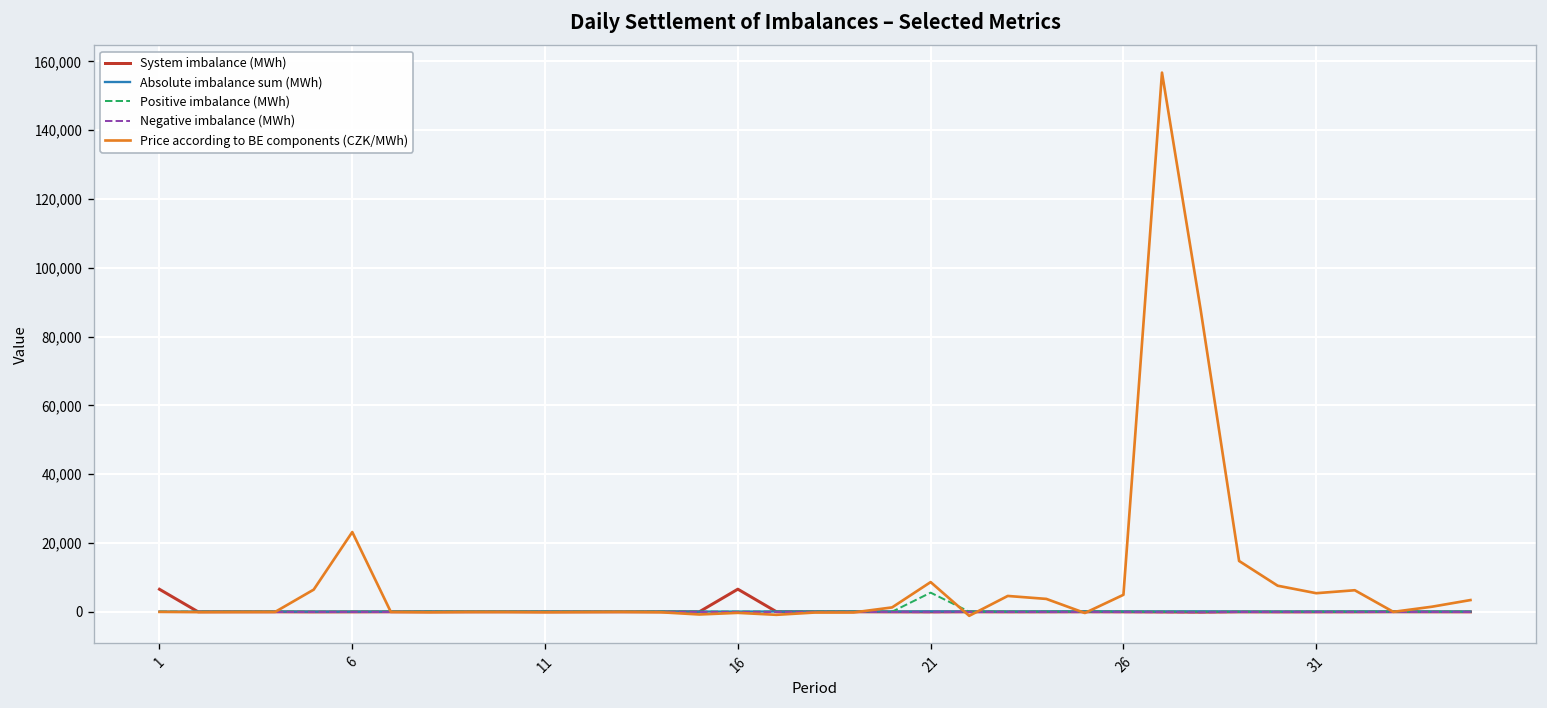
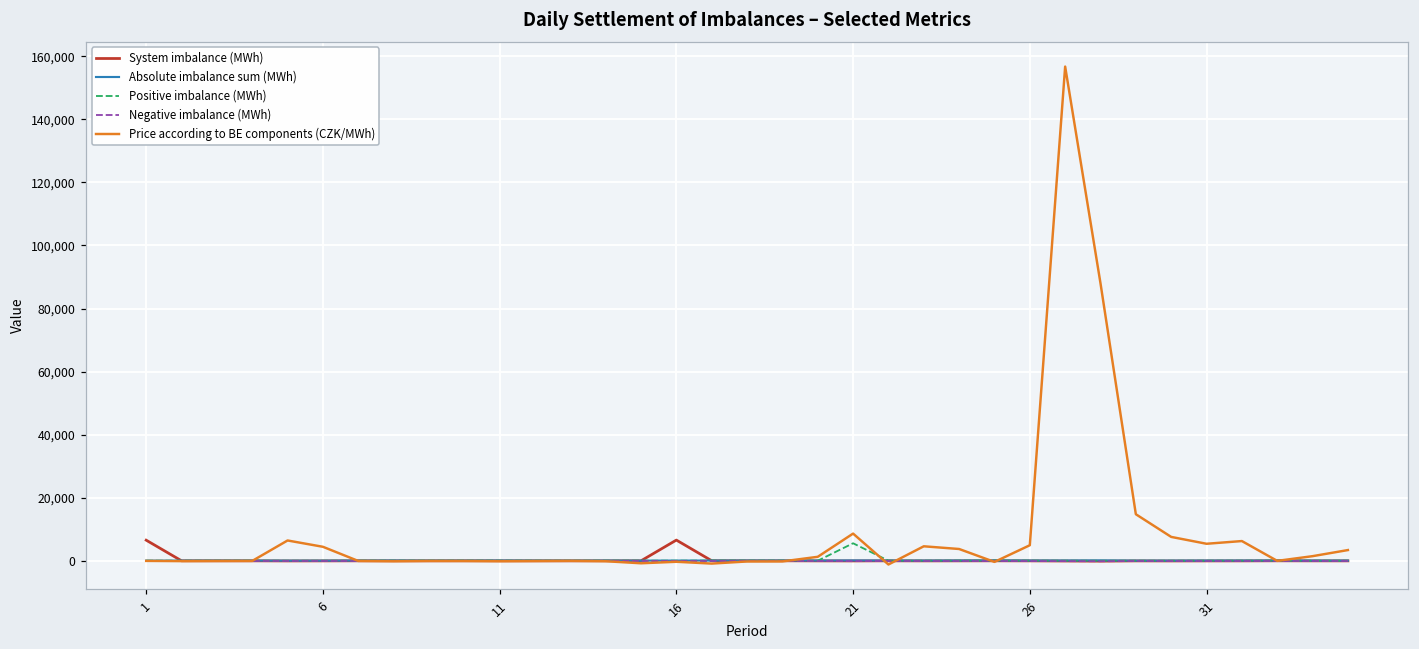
Price according to BE components (CZK/MWh), 6: 23,000 -> 4,000
